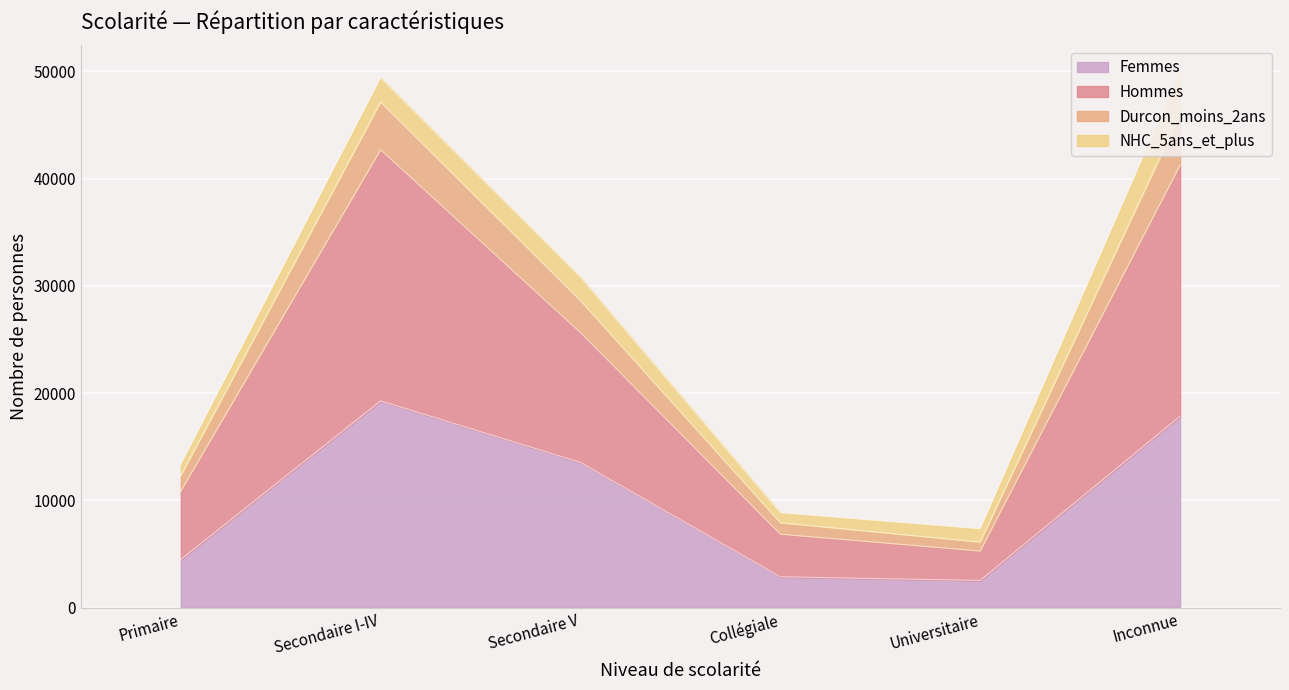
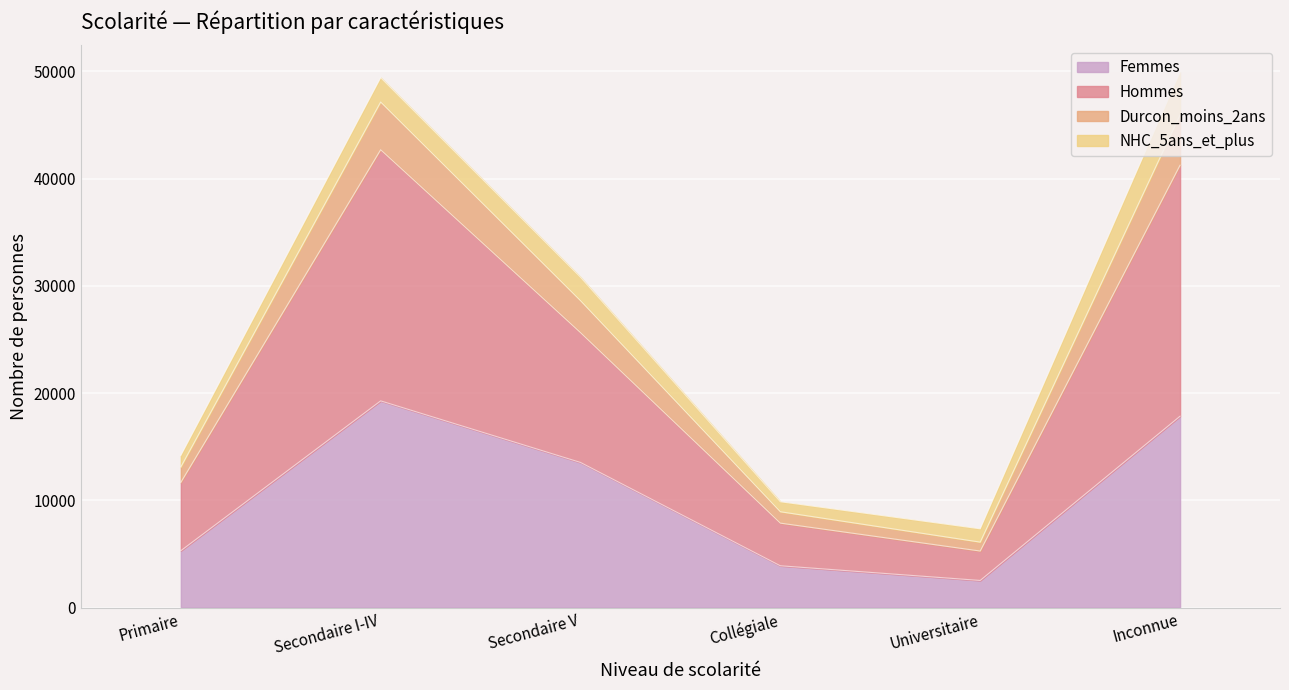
Femmes, Primaire: 4500 -> 5300
Femmes, Collégiale: 2900 -> 3900
